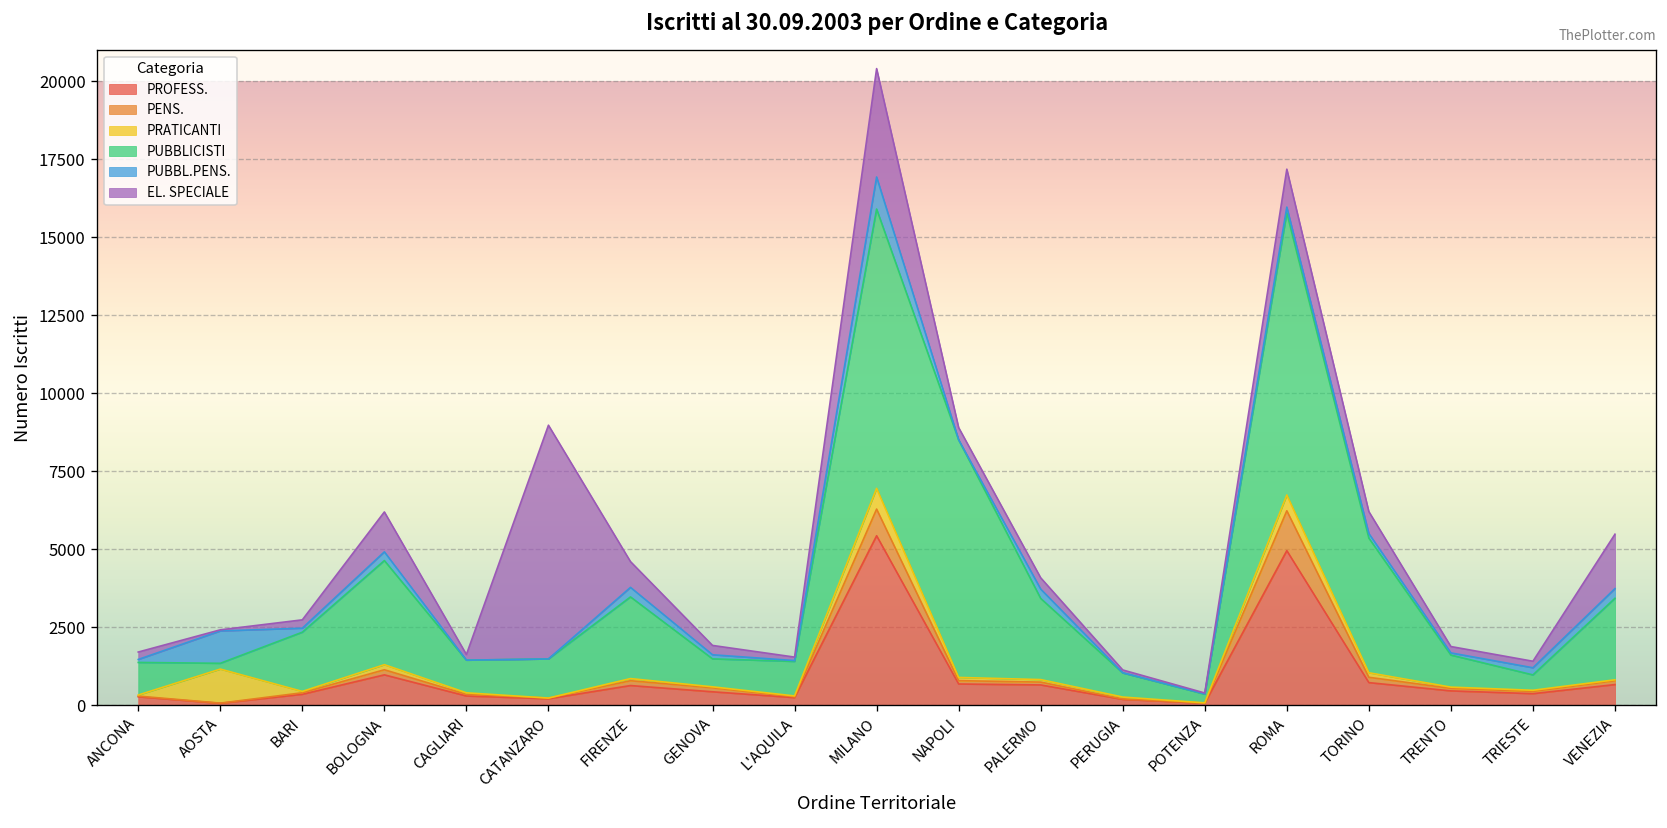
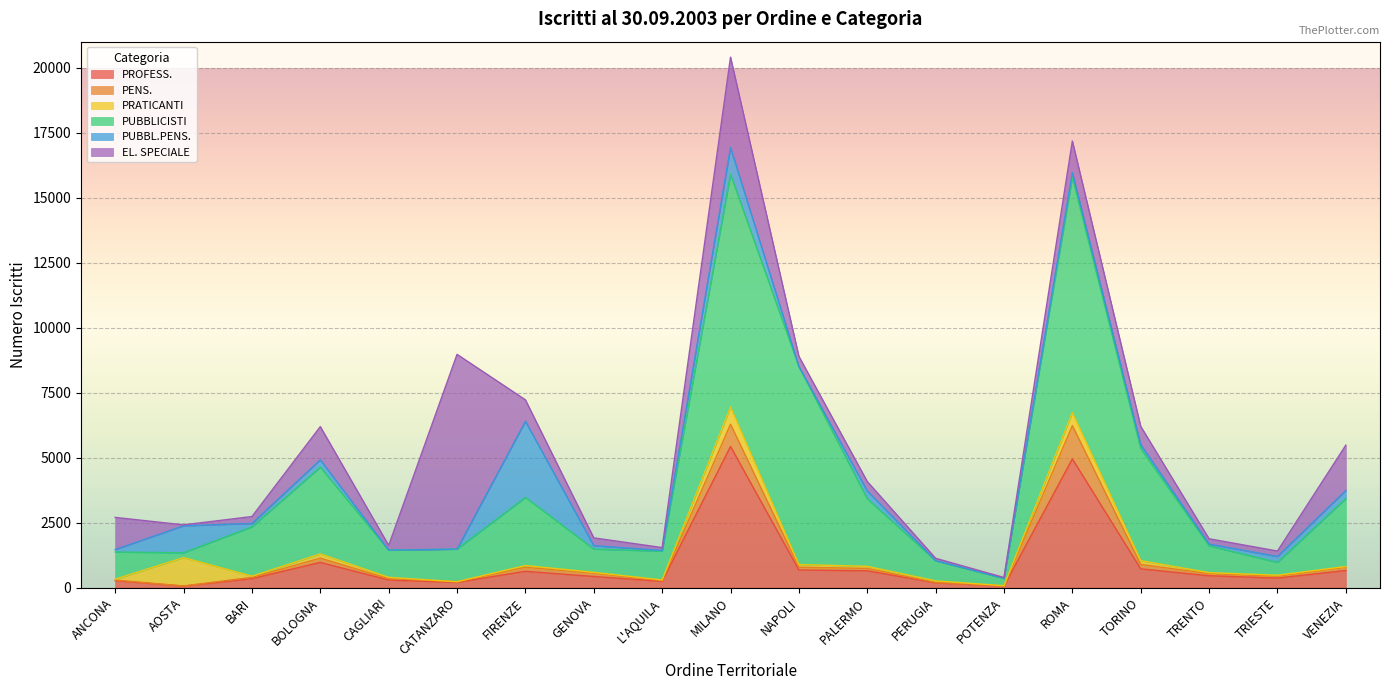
EL. SPECIALE, ANCONA: 200 -> 1200
PUBBL.PENS., FIRENZE: 300 -> 2900
